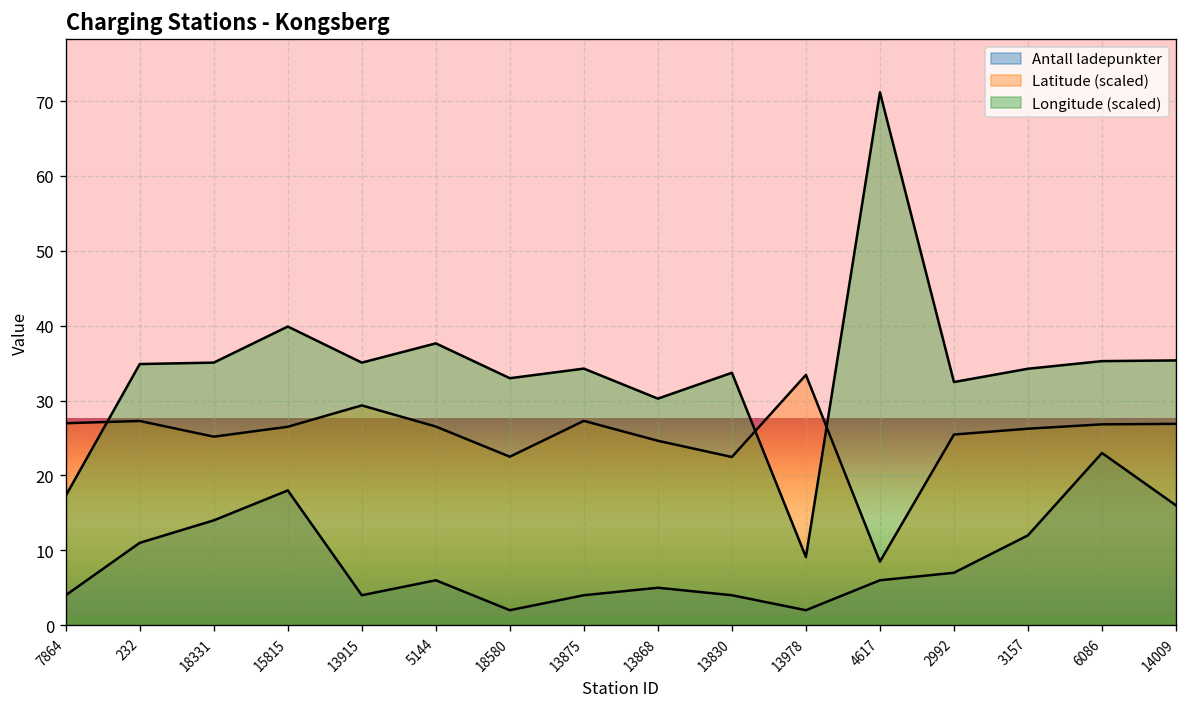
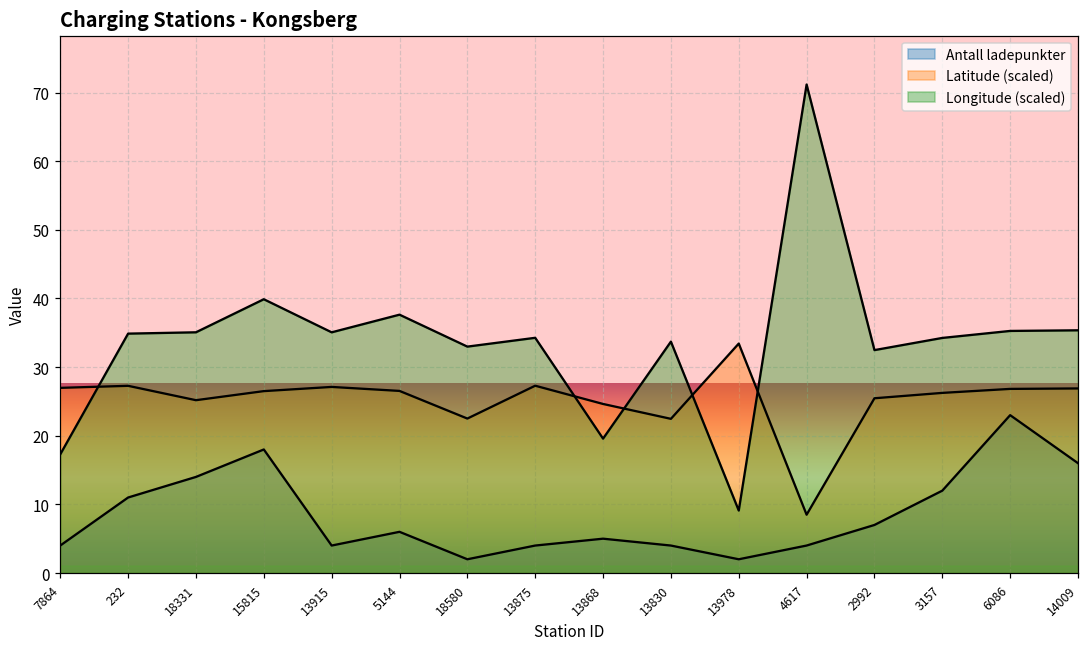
Latitude (scaled), 13915: 29 -> 27
Longitude (scaled), 13868: 30 -> 20
Antall ladepunkter, 4617: 6 -> 4
